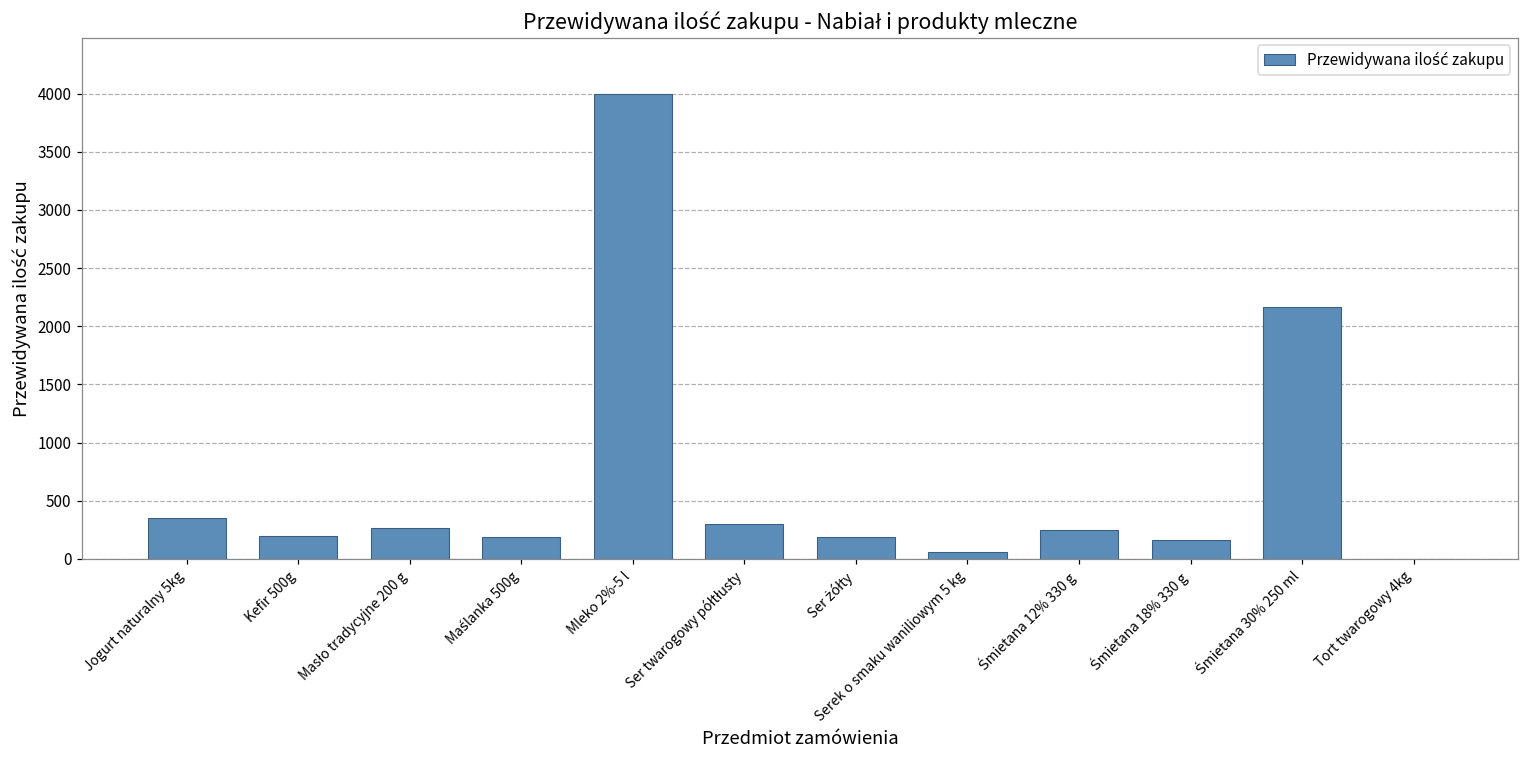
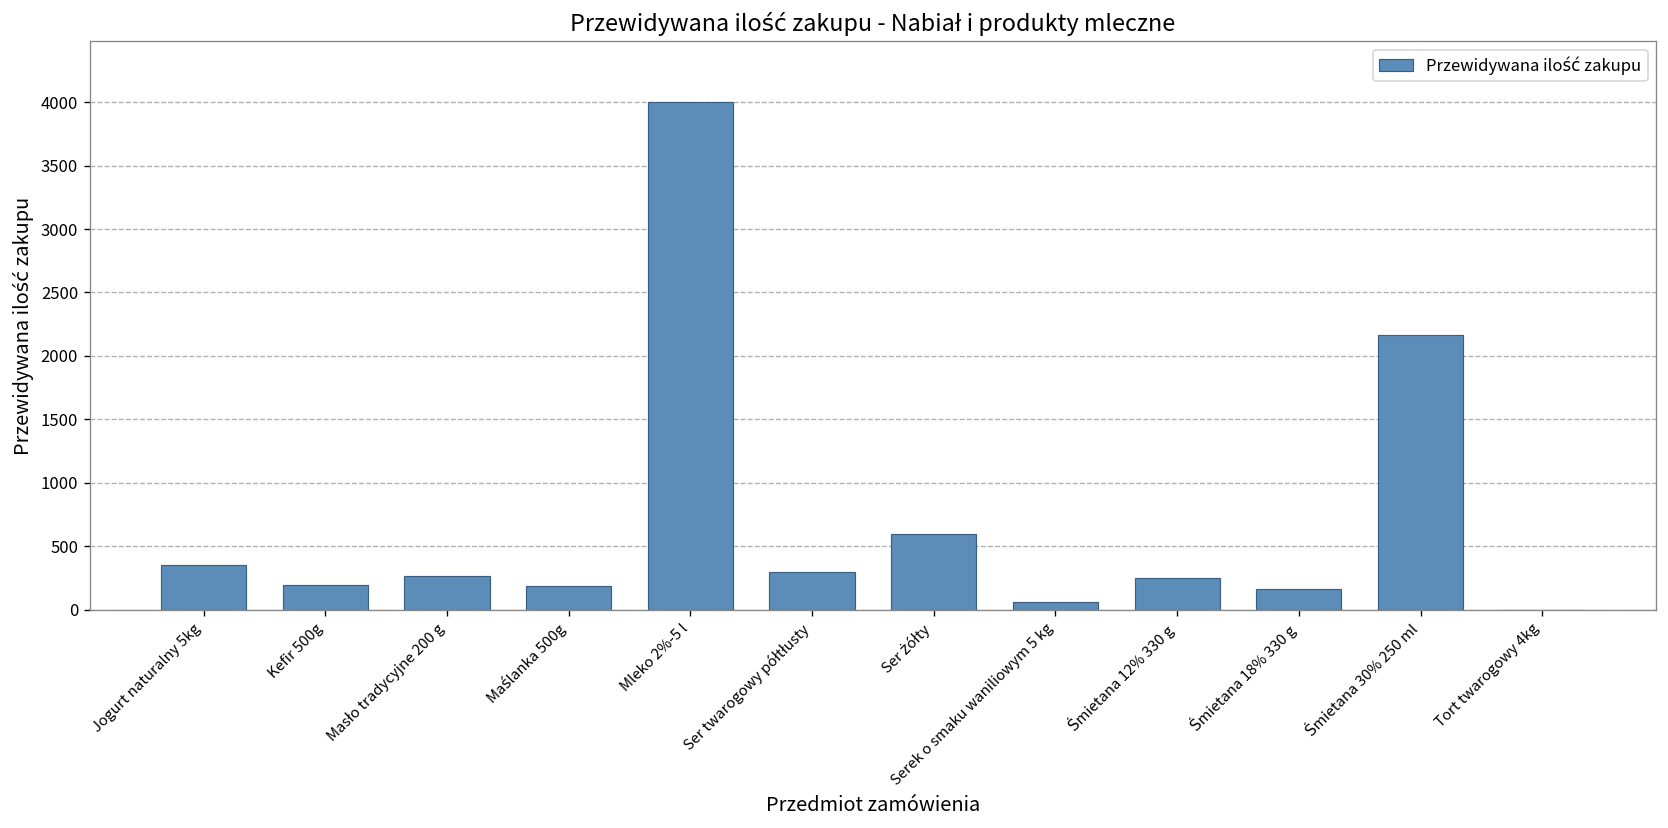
Ser żółty: 190 -> 600
